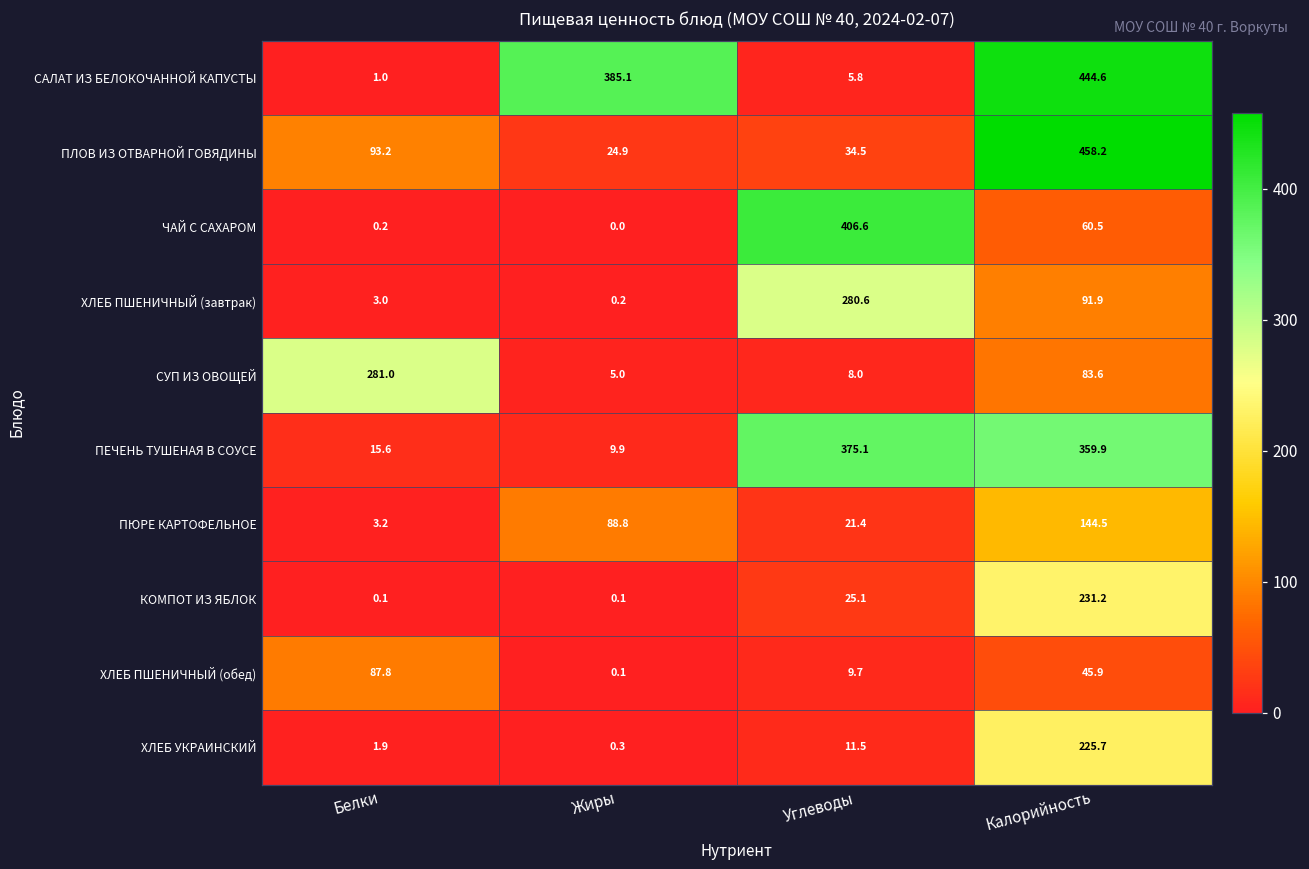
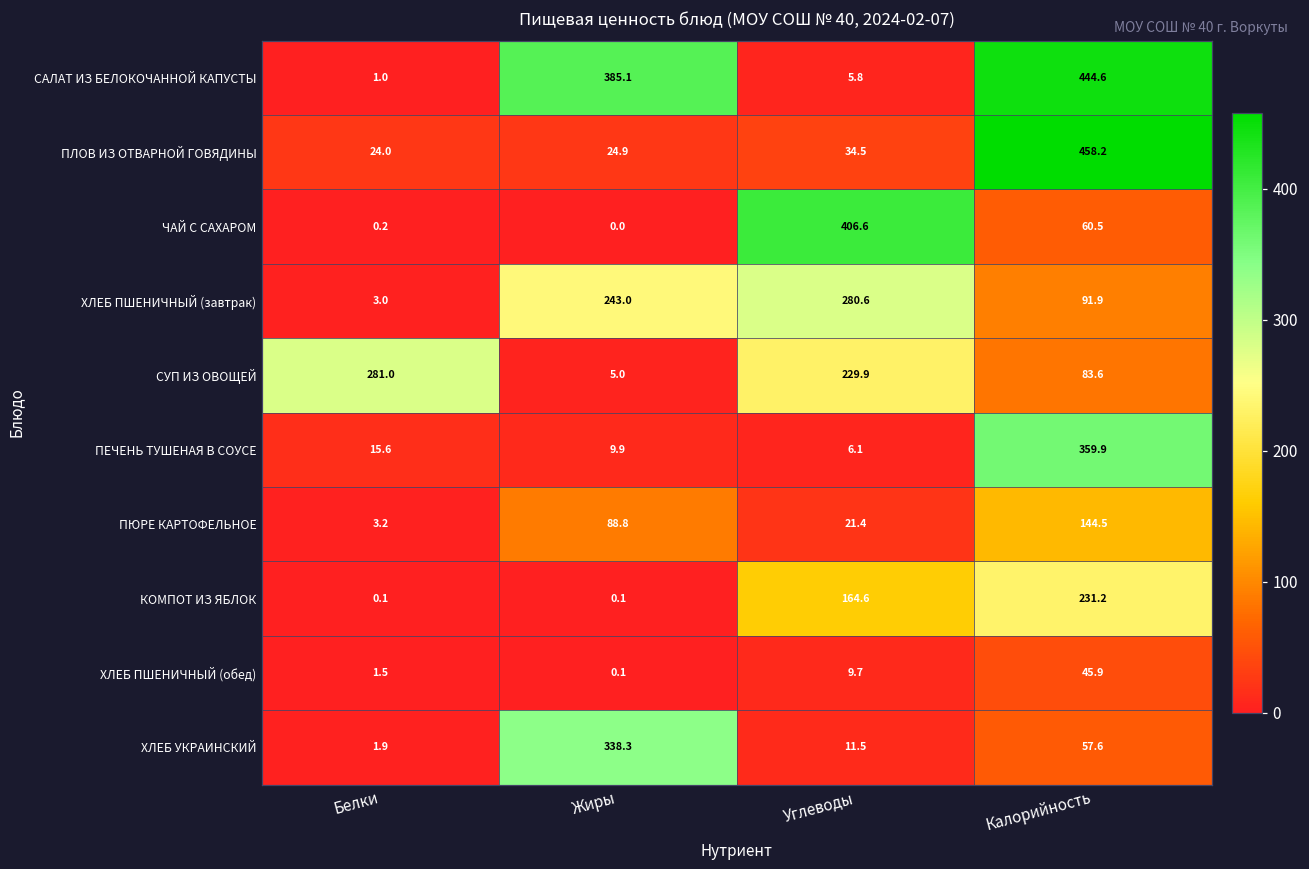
ПЛОВ ИЗ ОТВАРНОЙ ГОВЯДИНЫ, Белки: 93.2 -> 24.0
ХЛЕБ ПШЕНИЧНЫЙ (завтрак), Жиры: 0.2 -> 243.0
СУП ИЗ ОВОЩЕЙ, Углеводы: 8.0 -> 229.9
ПЕЧЕНЬ ТУШЕНАЯ В СОУСЕ, Углеводы: 375.1 -> 6.1
КОМПОТ ИЗ ЯБЛОК, Углеводы: 25.1 -> 164.6
ХЛЕБ ПШЕНИЧНЫЙ (обед), Белки: 87.8 -> 1.5
ХЛЕБ УКРАИНСКИЙ, Жиры: 0.3 -> 338.3
ХЛЕБ УКРАИНСКИЙ, Калорийность: 225.7 -> 57.6
